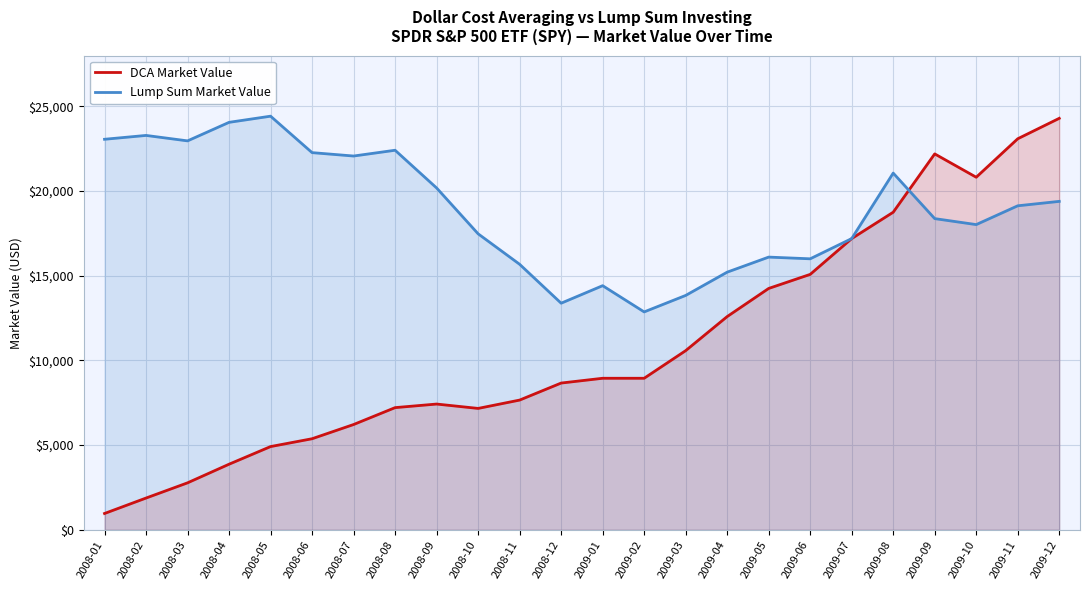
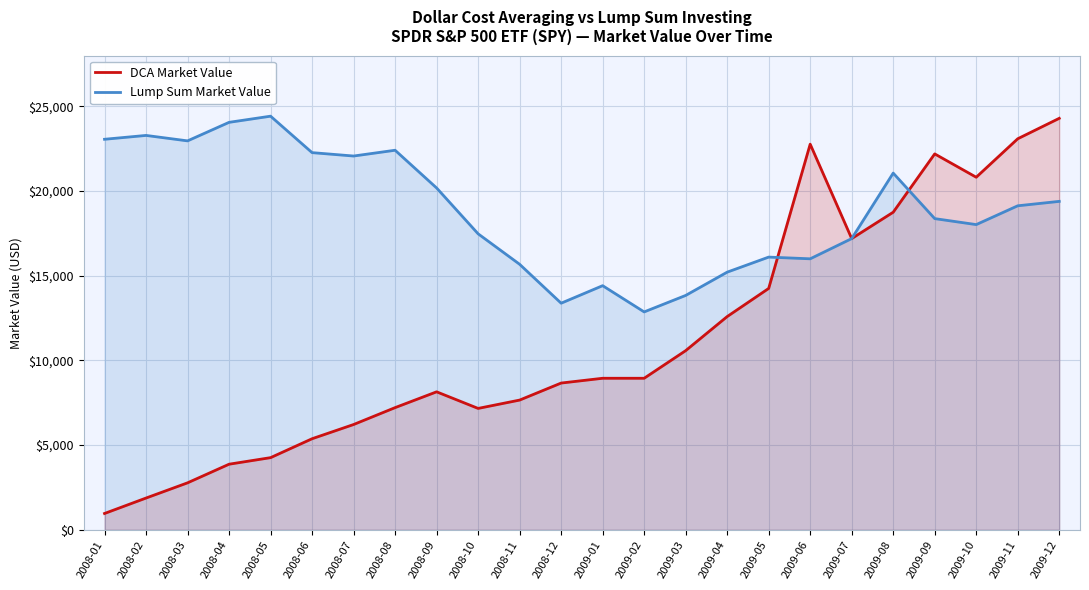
DCA Market Value, 2008-05: $4,900 -> $4,300
DCA Market Value, 2008-09: $7,400 -> $8,100
DCA Market Value, 2009-06: $15,100 -> $22,800
